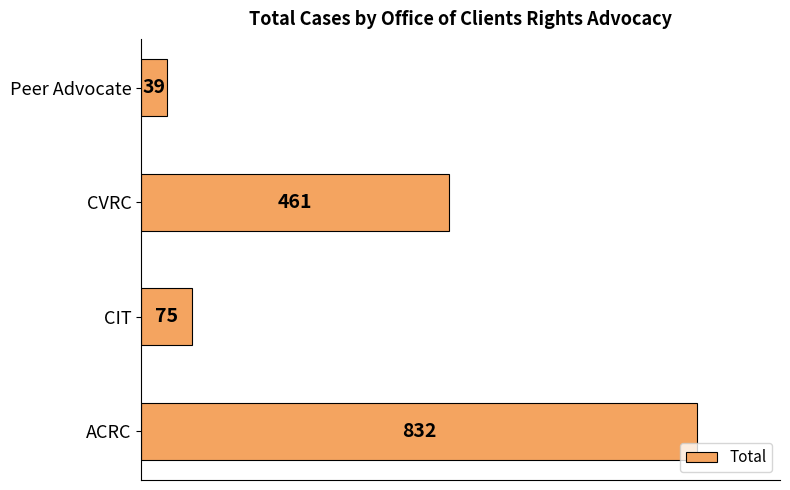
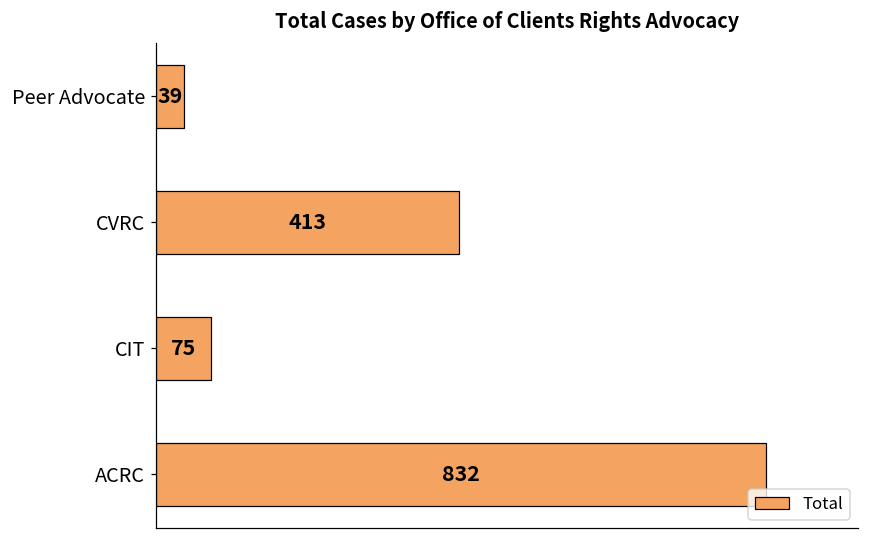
CVRC: 461 -> 413
